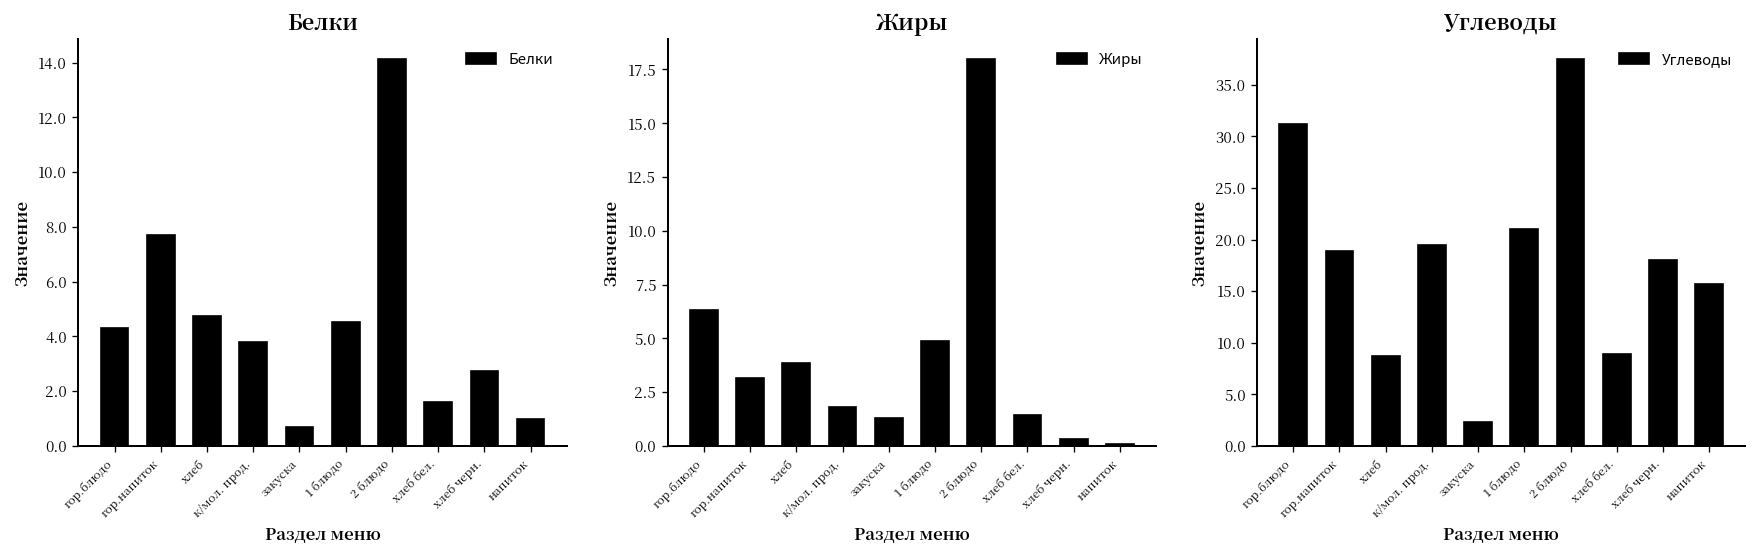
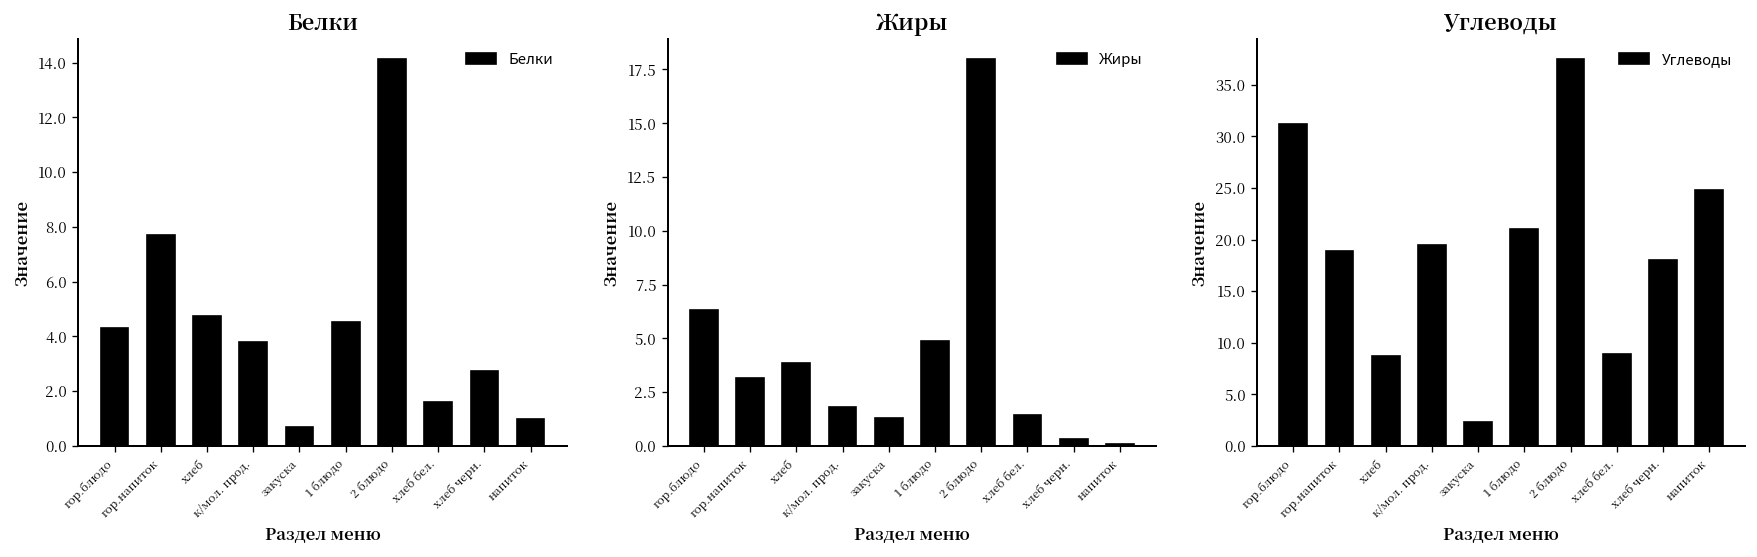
Углеводы, напиток: 16 -> 25
